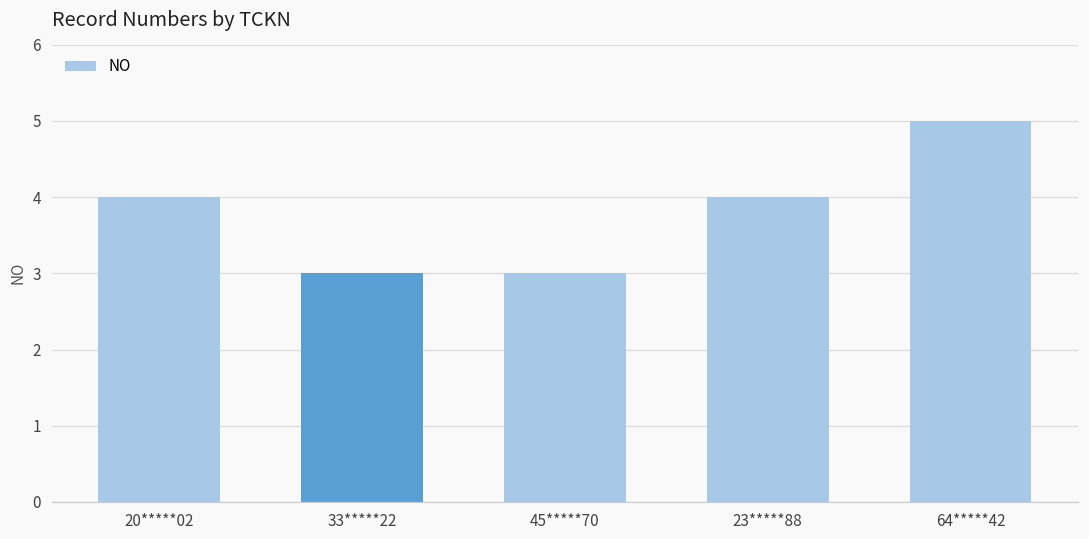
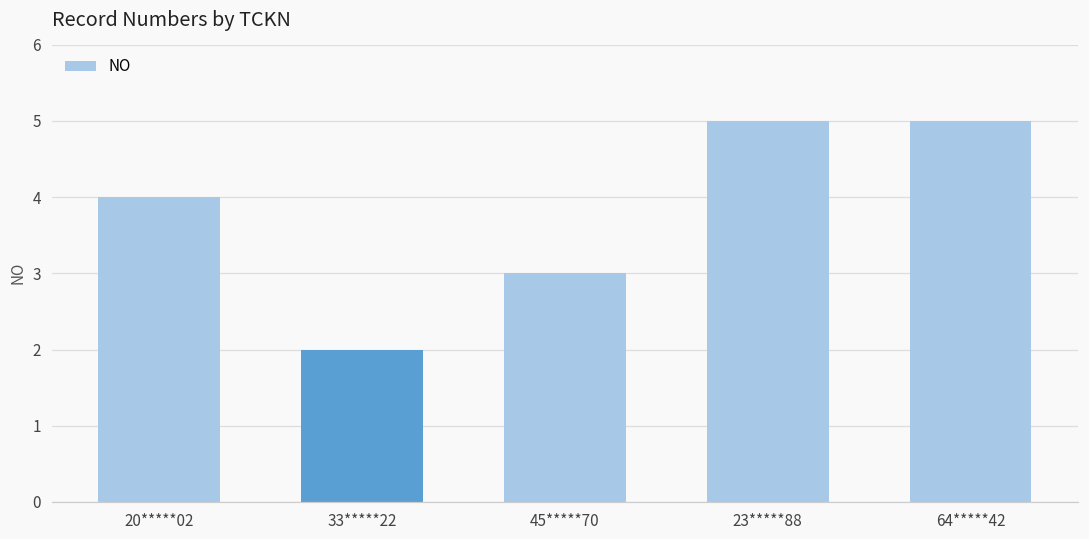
33*****22: 3 -> 2
23*****88: 4 -> 5
